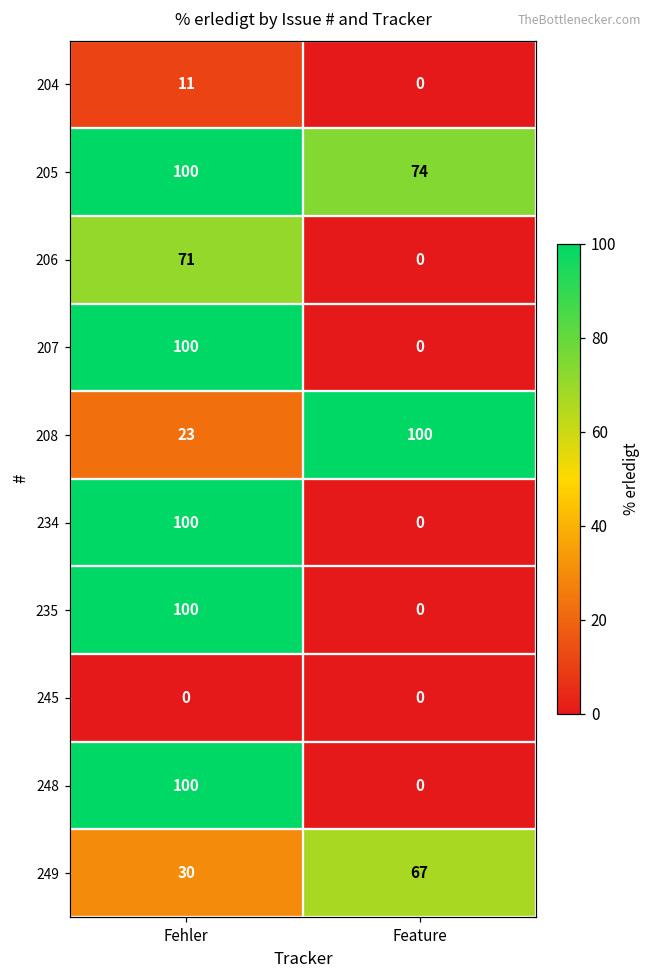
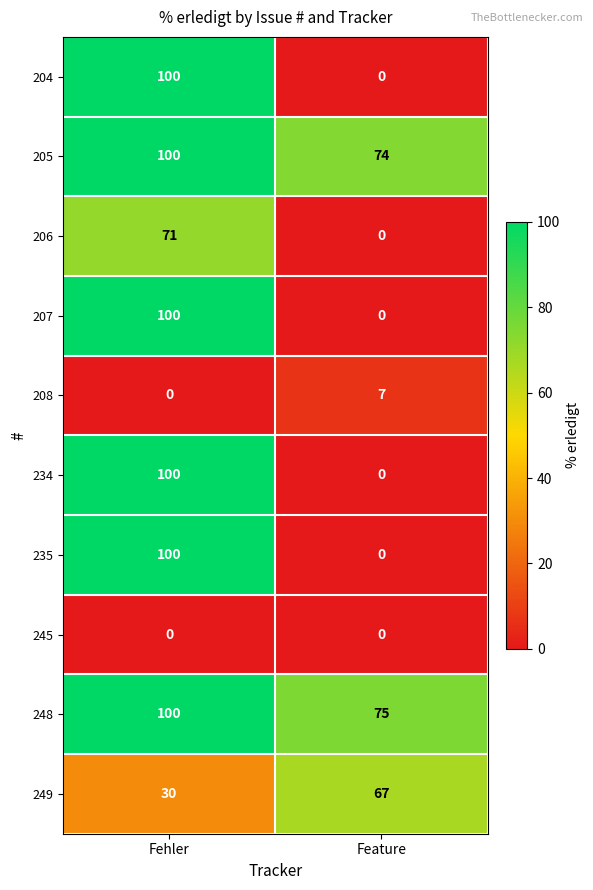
204, Fehler: 11 -> 100
208, Fehler: 23 -> 0
208, Feature: 100 -> 7
248, Feature: 0 -> 75
